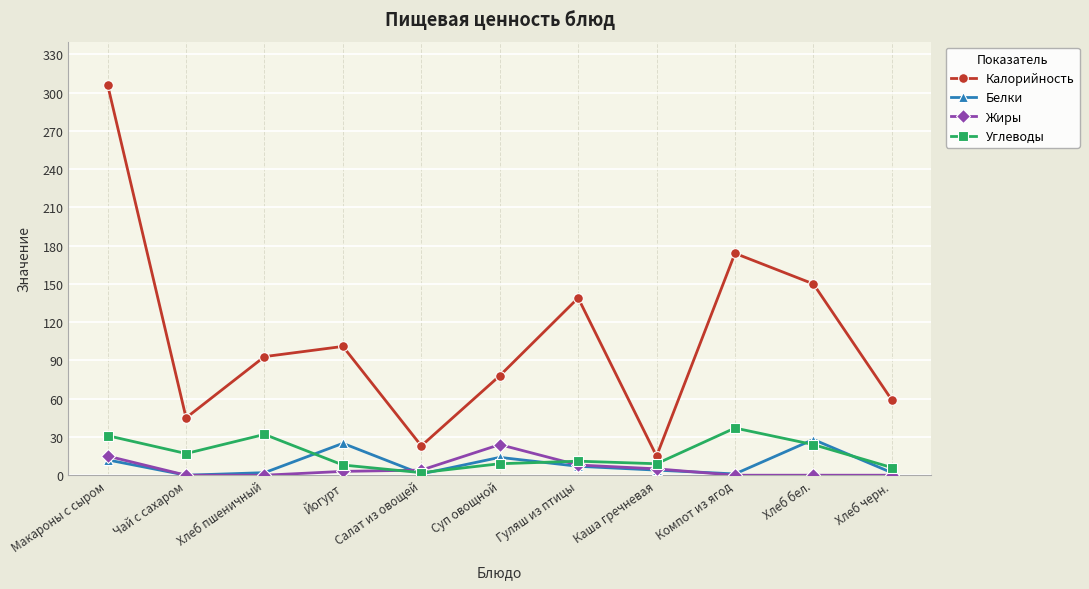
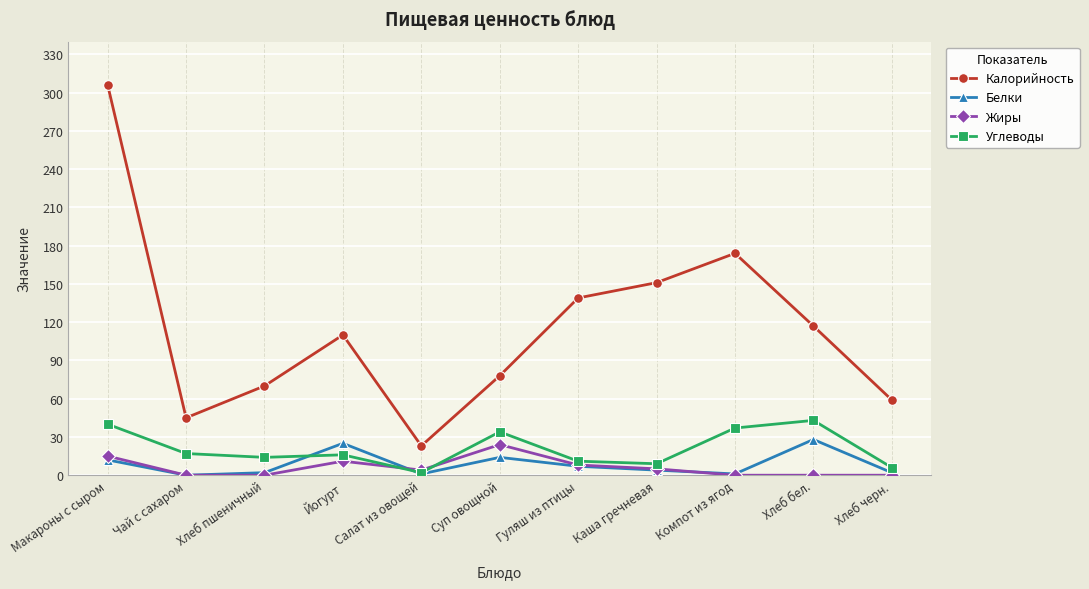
Углеводы, Макароны с сыром: 31 -> 40
Калорийность, Хлеб пшеничный: 93 -> 70
Углеводы, Хлеб пшеничный: 32 -> 14
Калорийность, Йогурт: 101 -> 110
Жиры, Йогурт: 3 -> 11
Углеводы, Йогурт: 8 -> 16
Углеводы, Суп овощной: 9 -> 34
Калорийность, Каша гречневая: 15 -> 151
Калорийность, Хлеб бел.: 150 -> 117
Углеводы, Хлеб бел.: 24 -> 43
